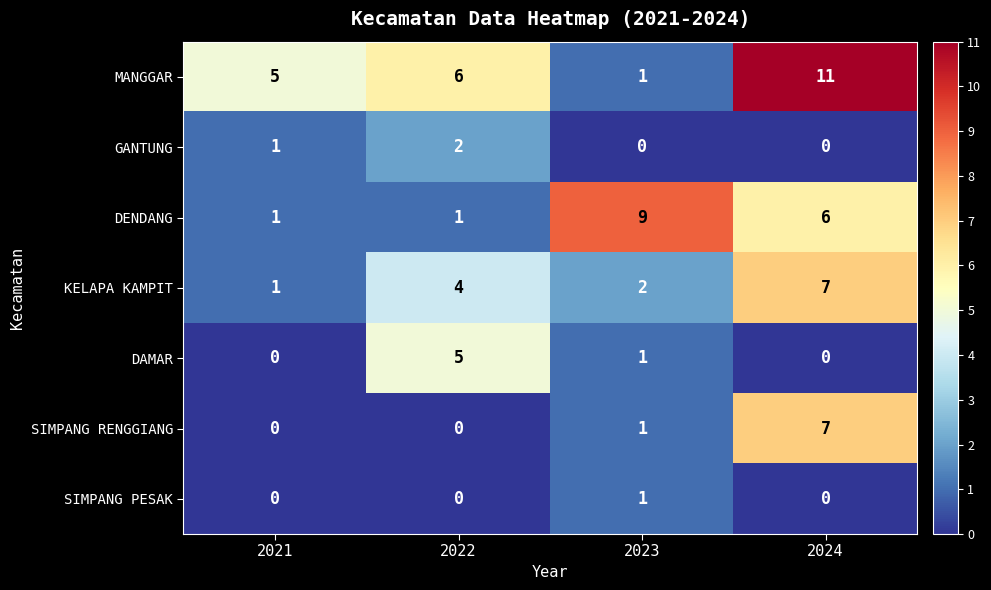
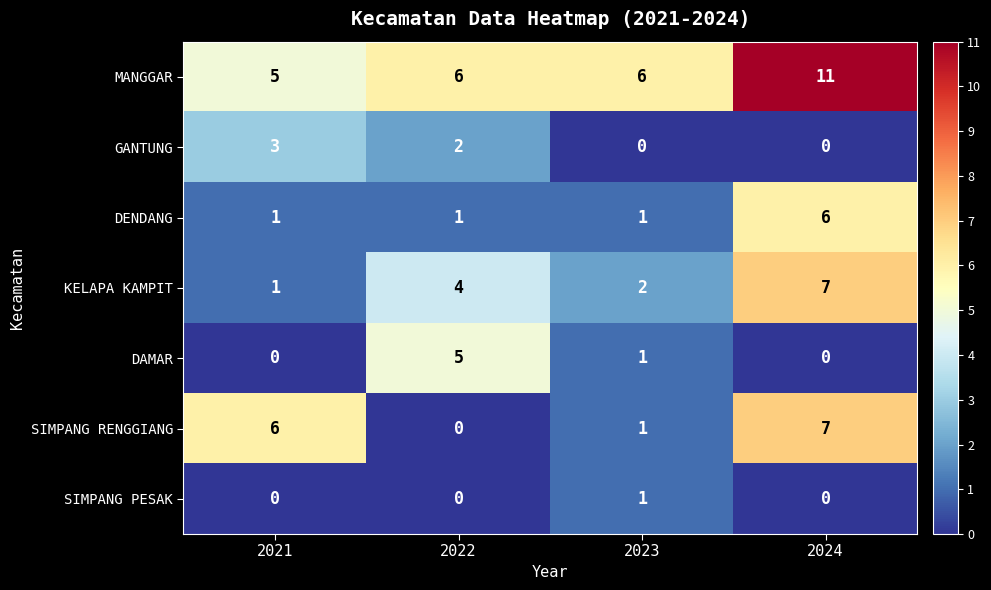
MANGGAR, 2023: 1 -> 6
GANTUNG, 2021: 1 -> 3
DENDANG, 2023: 9 -> 1
SIMPANG RENGGIANG, 2021: 0 -> 6
